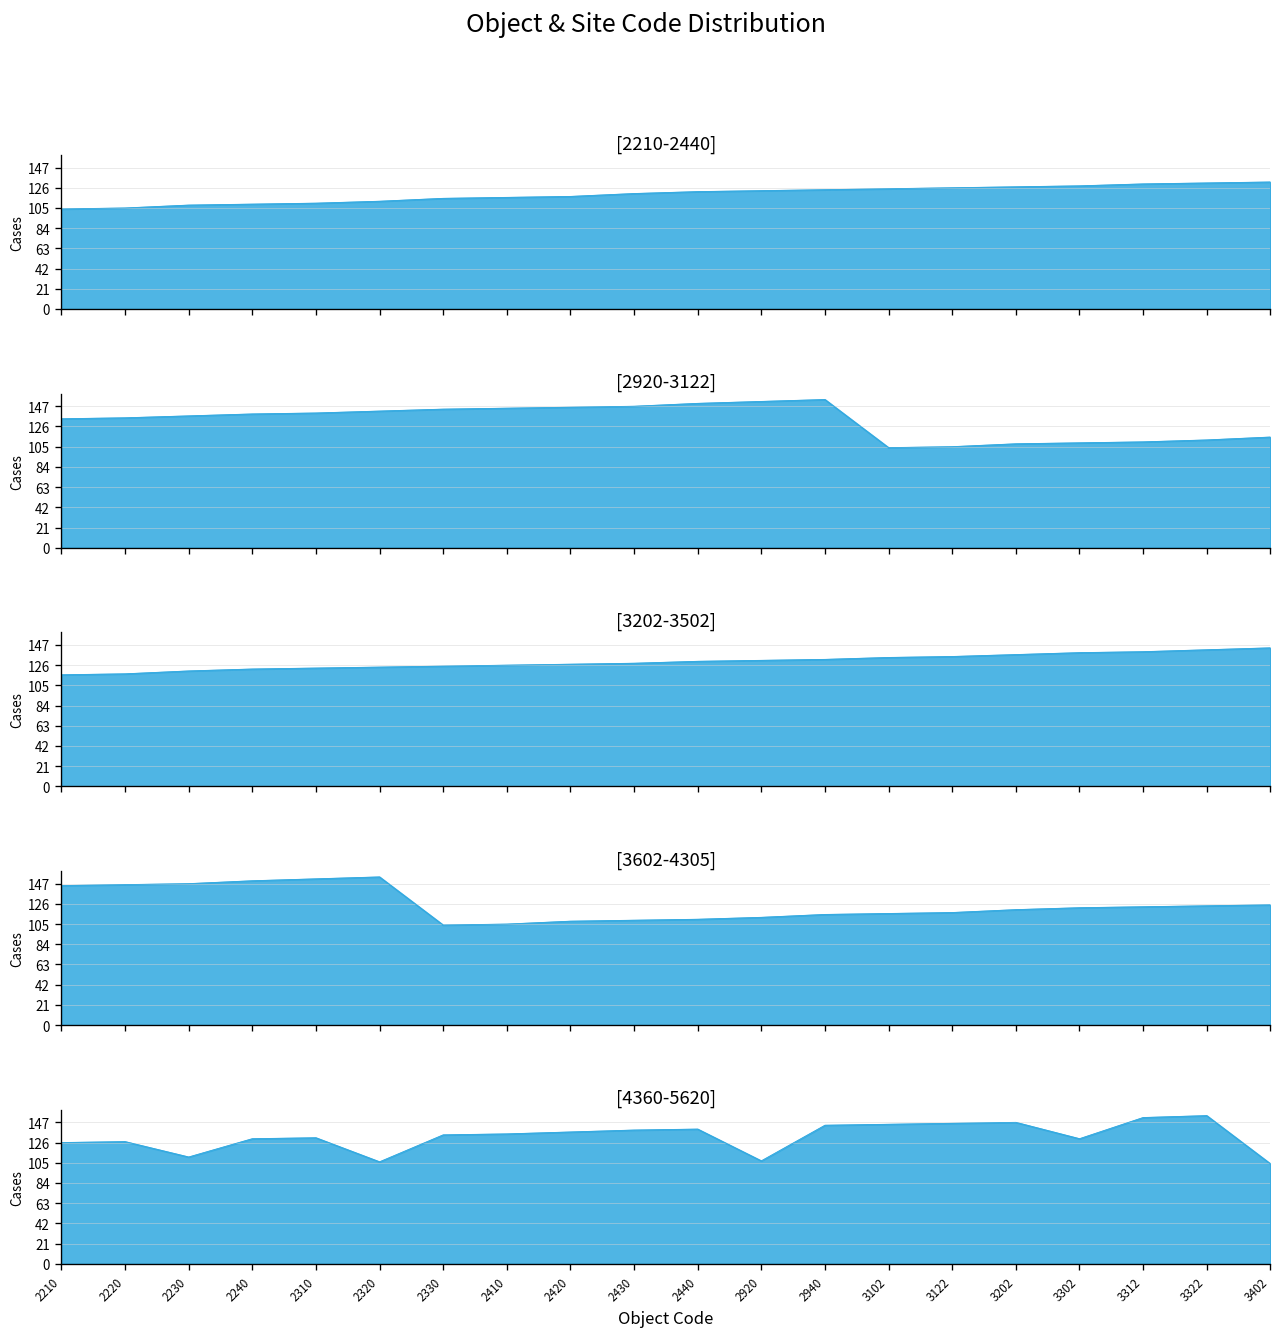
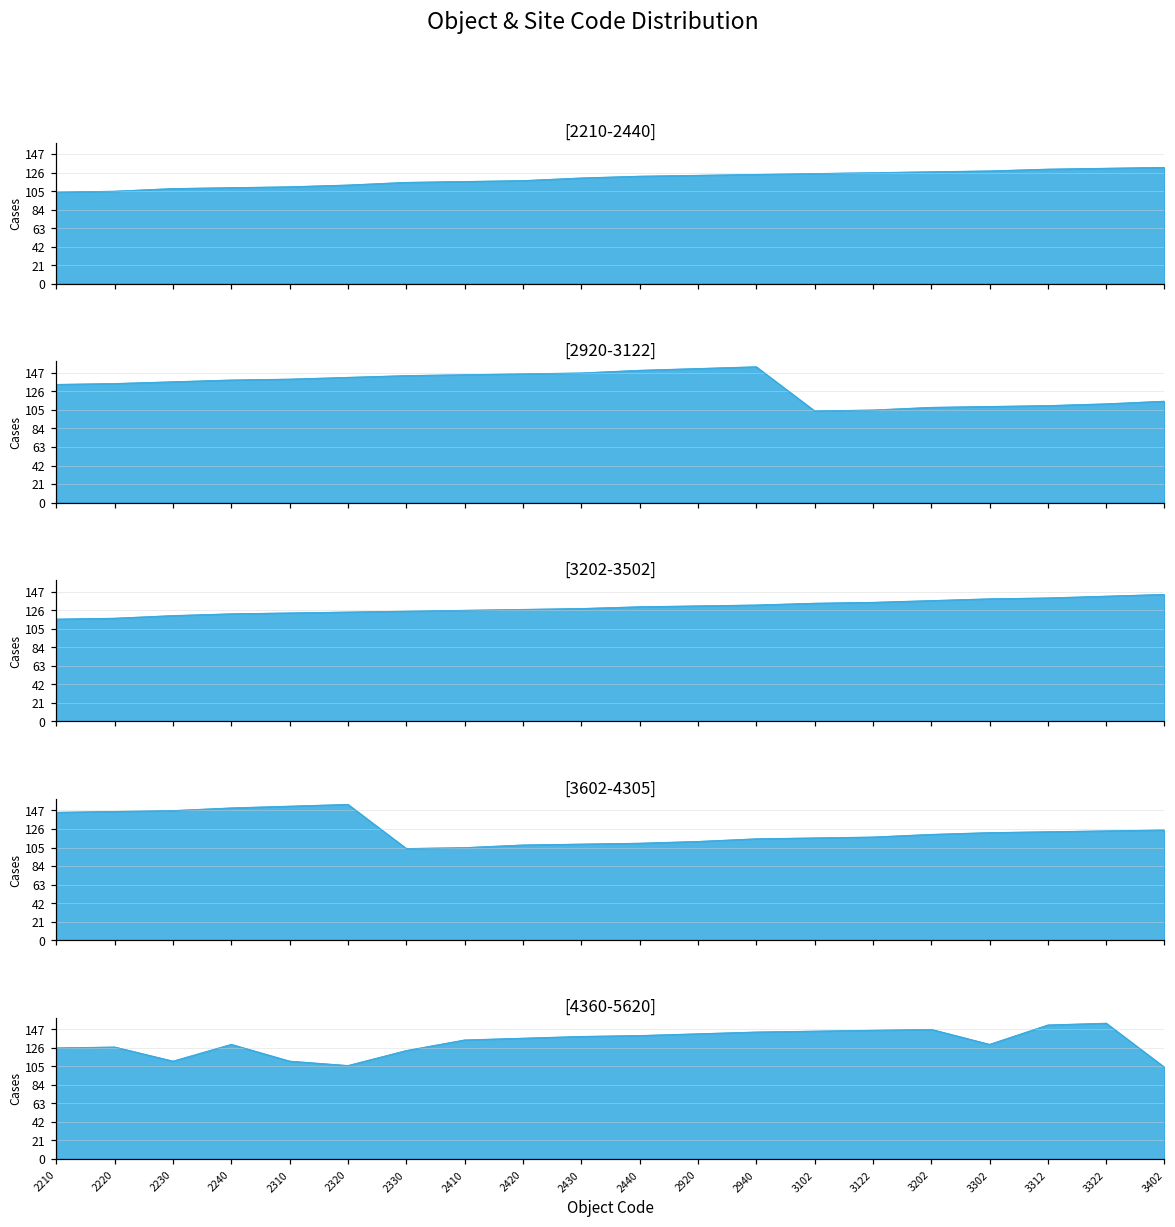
[4360-5620], 2310: 130 -> 110
[4360-5620], 2330: 130 -> 120
[4360-5620], 2920: 110 -> 140
